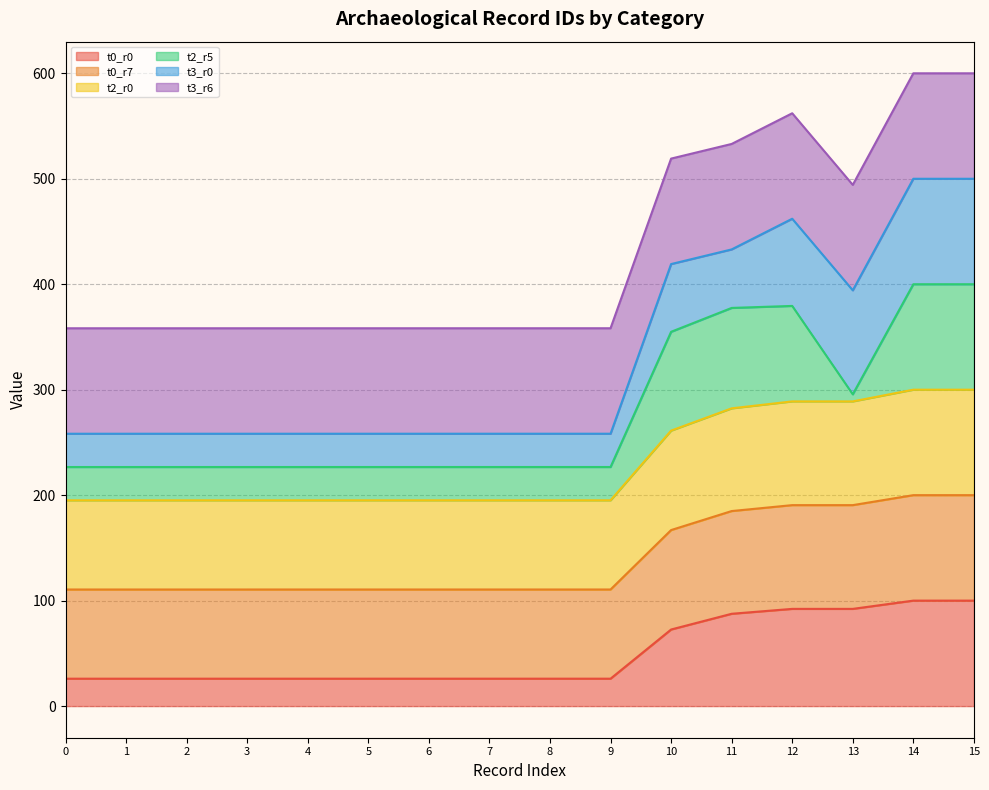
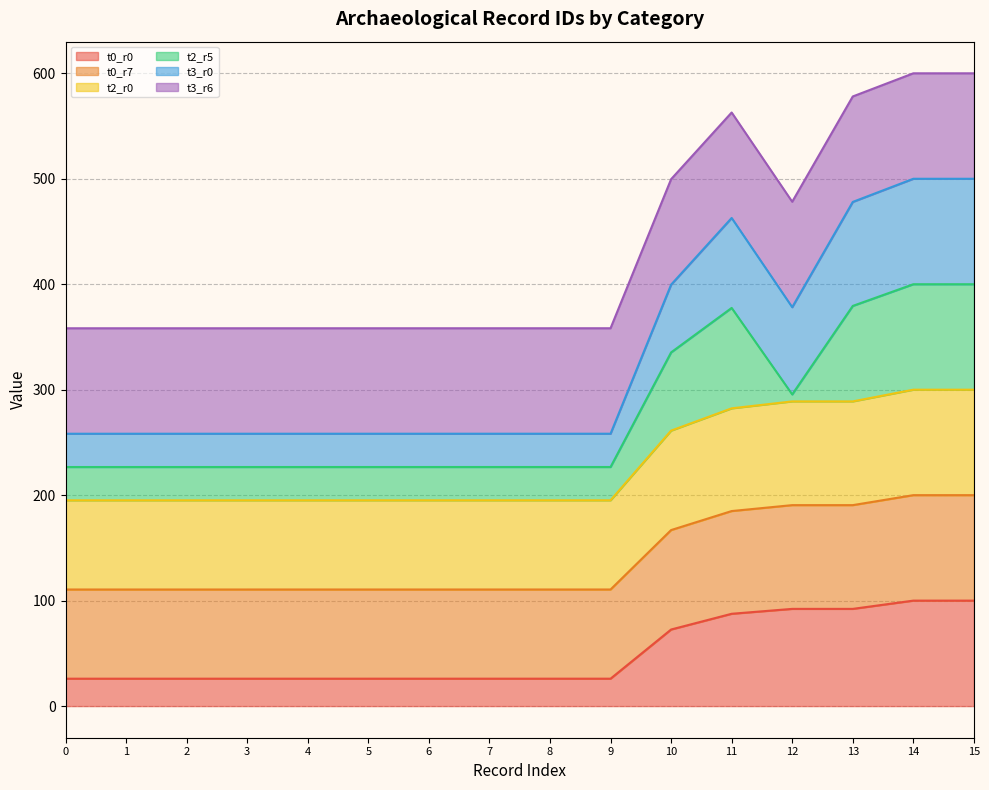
t2_r5, 10: 94 -> 74
t3_r0, 11: 55 -> 85
t2_r5, 12: 91 -> 7
t2_r5, 13: 7 -> 91
